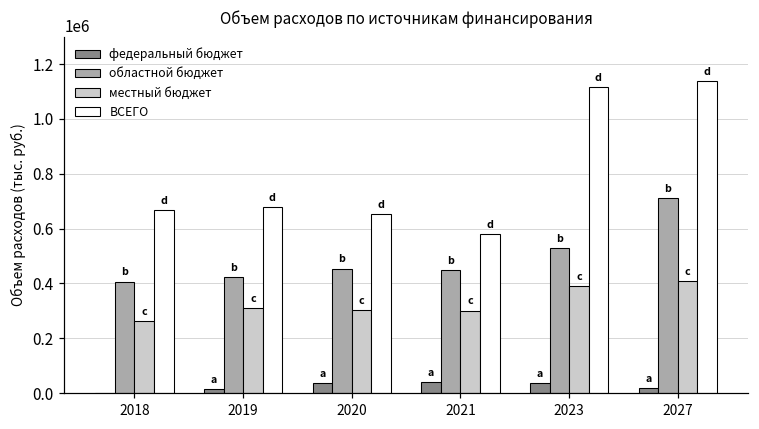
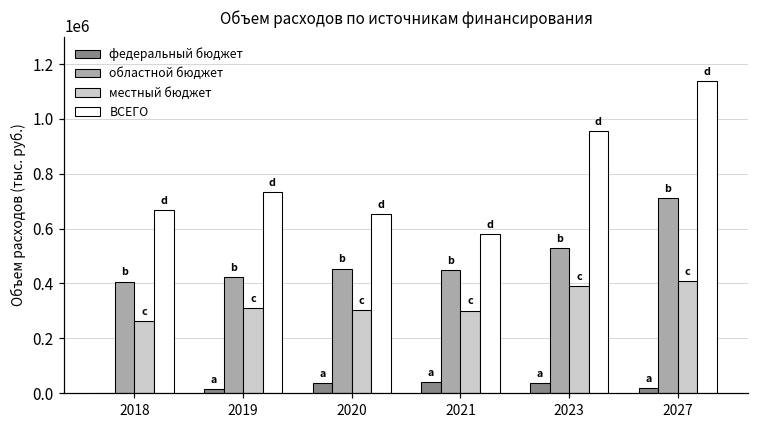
ВСЕГО, 2019: 680000 -> 730000
ВСЕГО, 2023: 1120000 -> 960000
